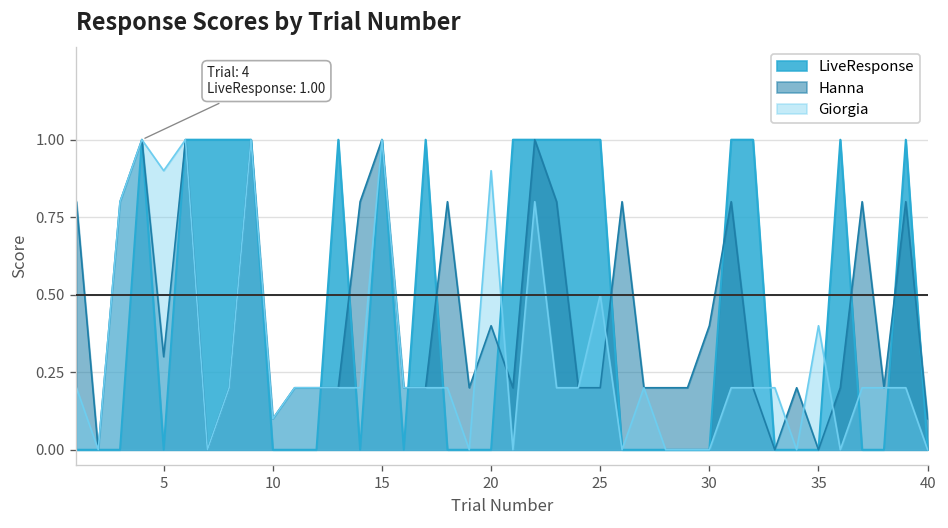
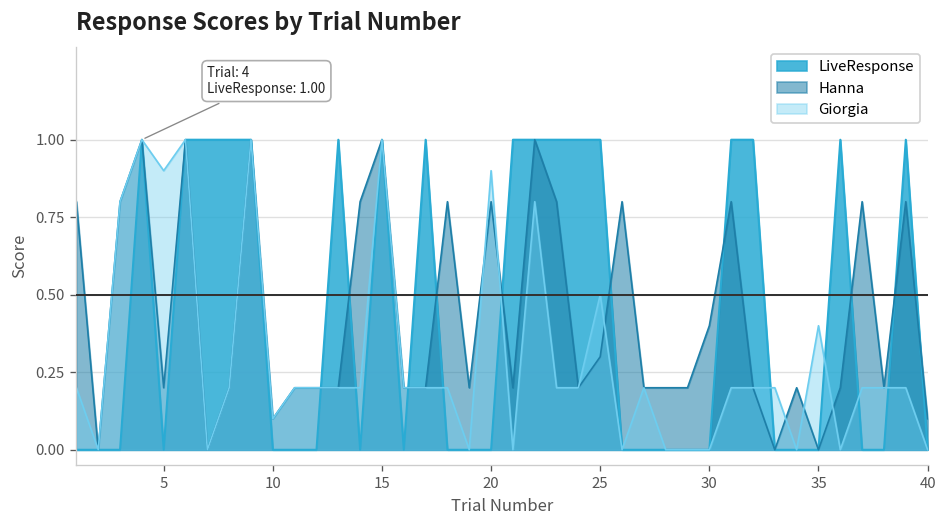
Hanna, 5: 0.3 -> 0.2
Hanna, 20: 0.4 -> 0.8
Hanna, 25: 0.2 -> 0.3
